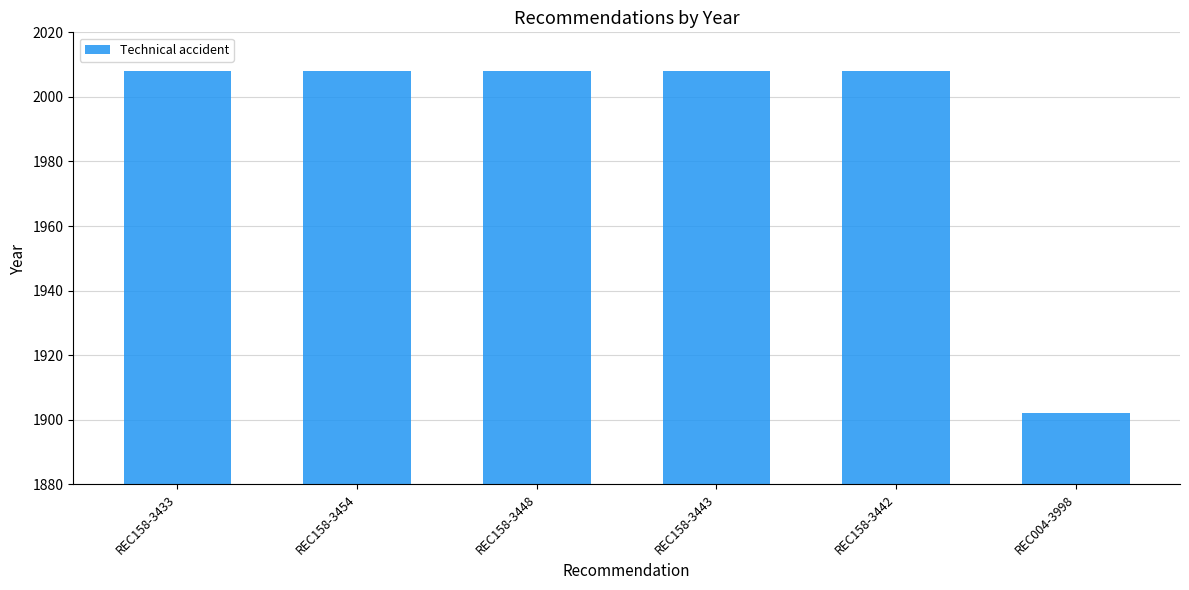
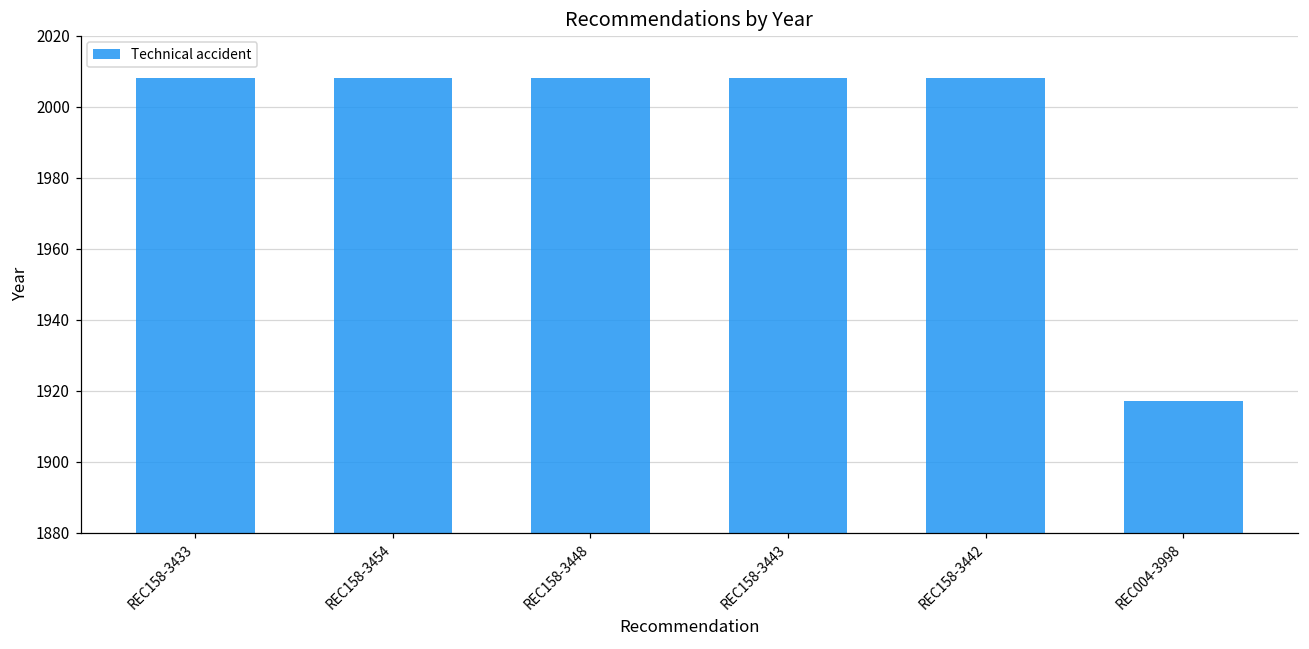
REC004-3998: 1902 -> 1917
